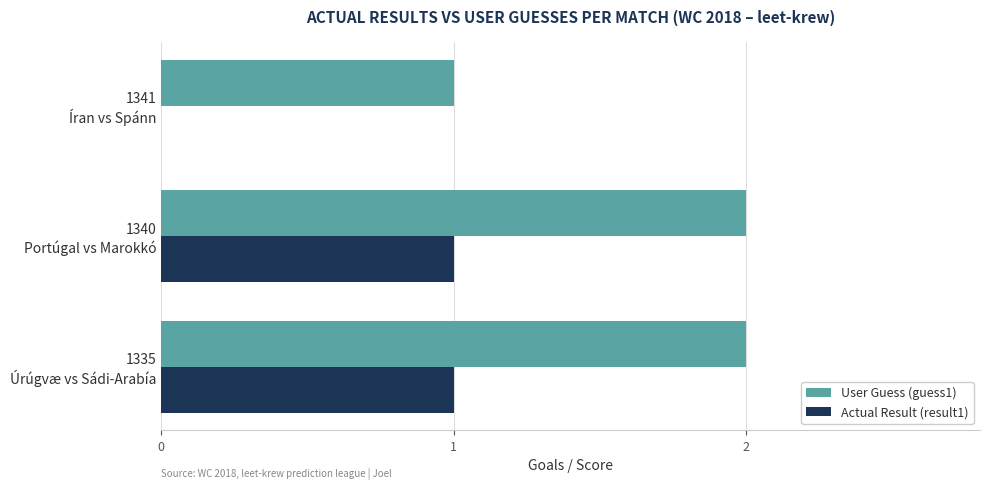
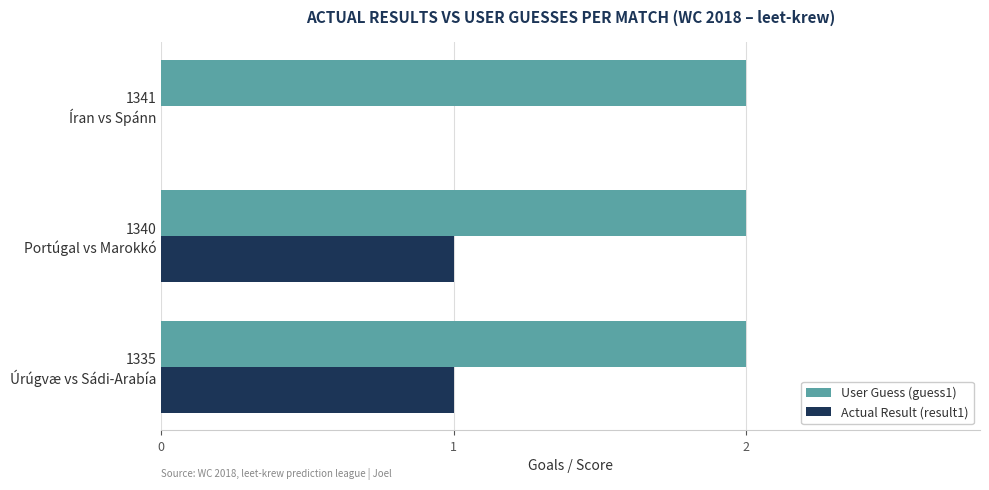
User Guess (guess1), 1341 Íran vs Spánn: 1 -> 2
